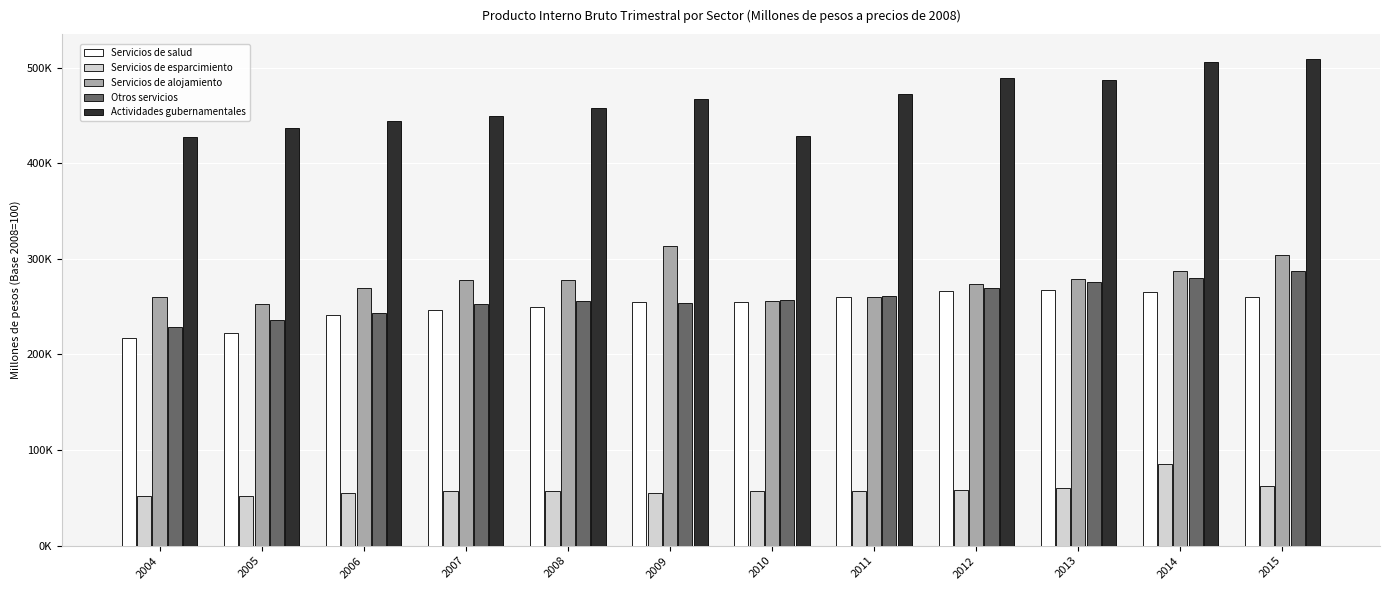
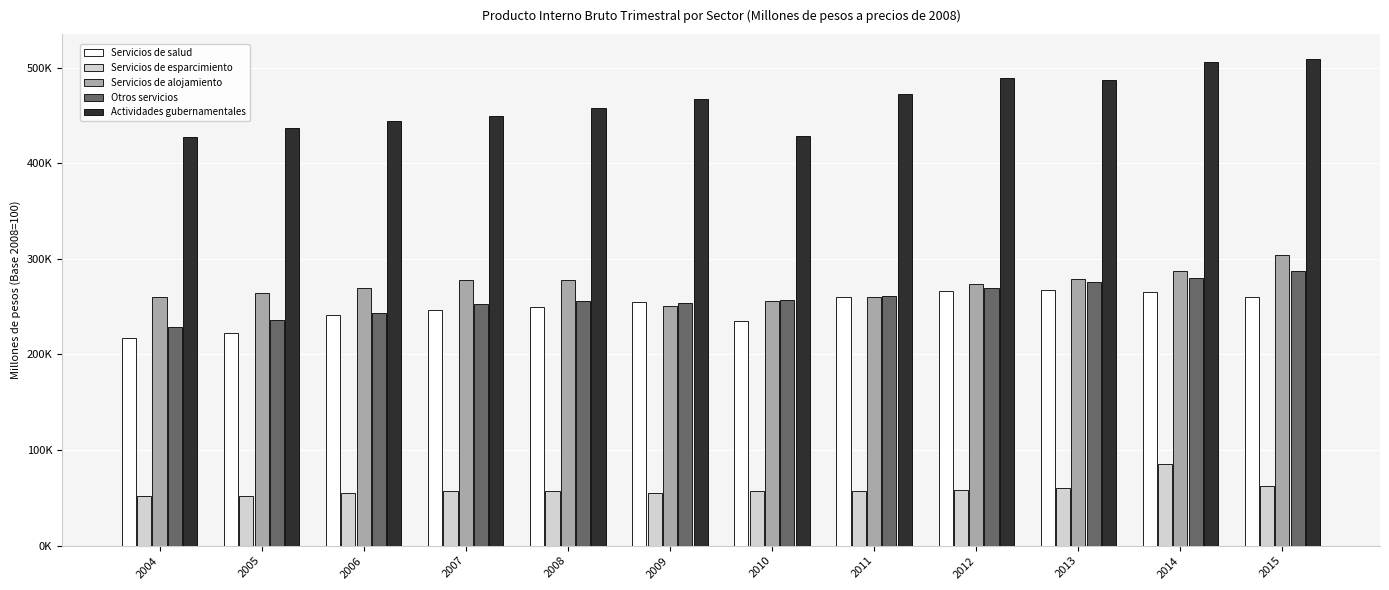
Servicios de alojamiento, 2005: 250000 -> 260000
Servicios de alojamiento, 2009: 310000 -> 250000
Servicios de salud, 2010: 250000 -> 230000
